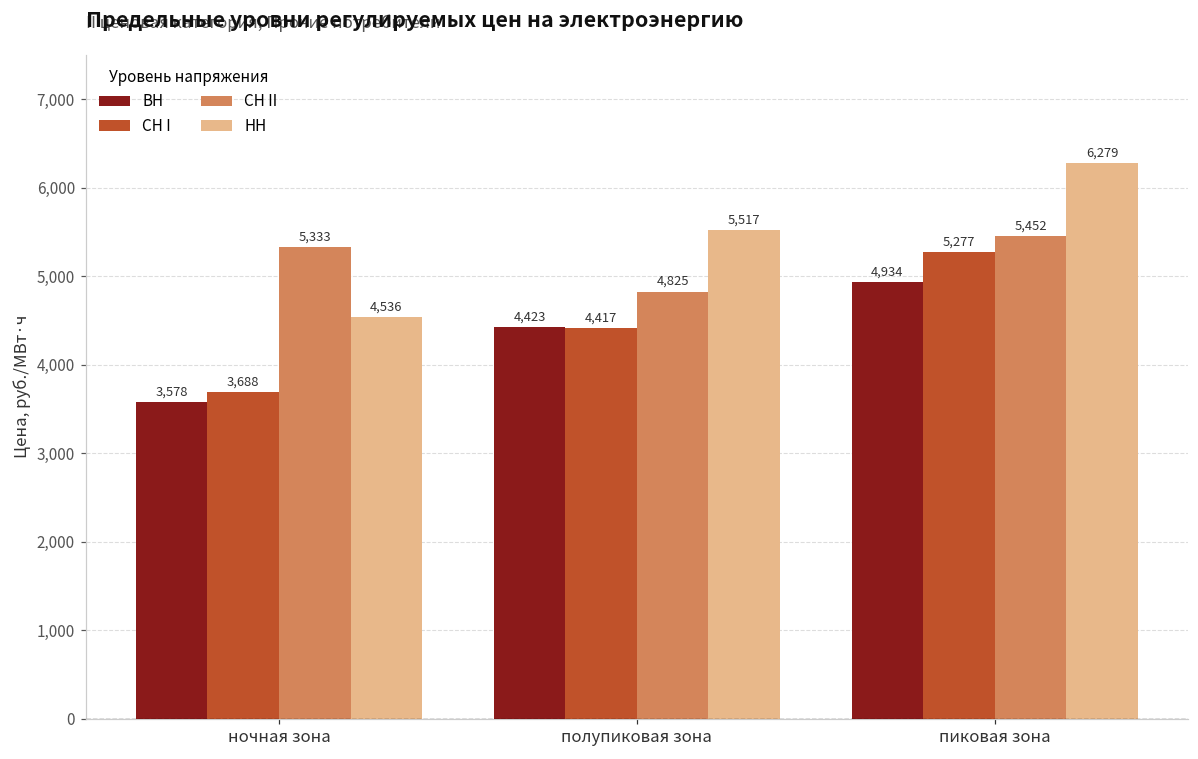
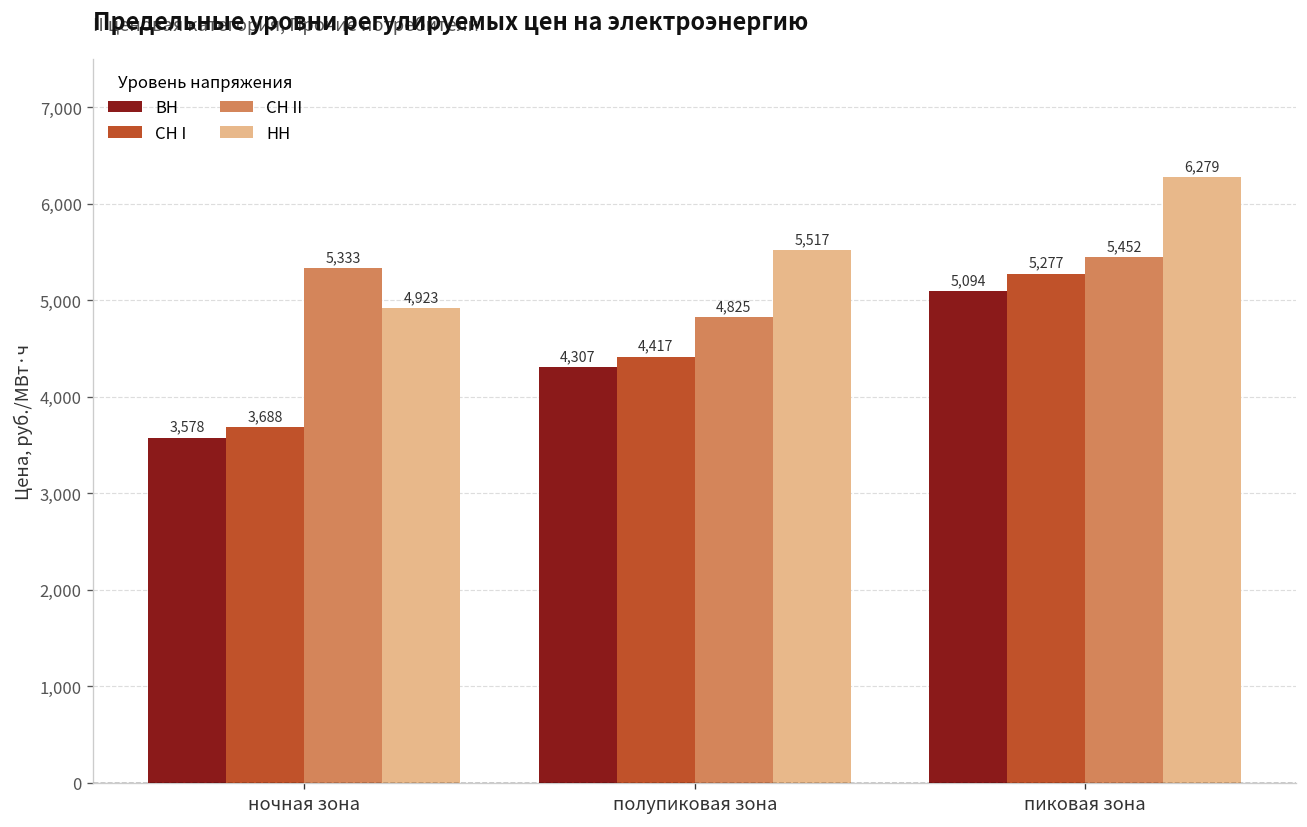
НН, ночная зона: 4,536 -> 4,923
ВН, полупиковая зона: 4,423 -> 4,307
ВН, пиковая зона: 4,934 -> 5,094
